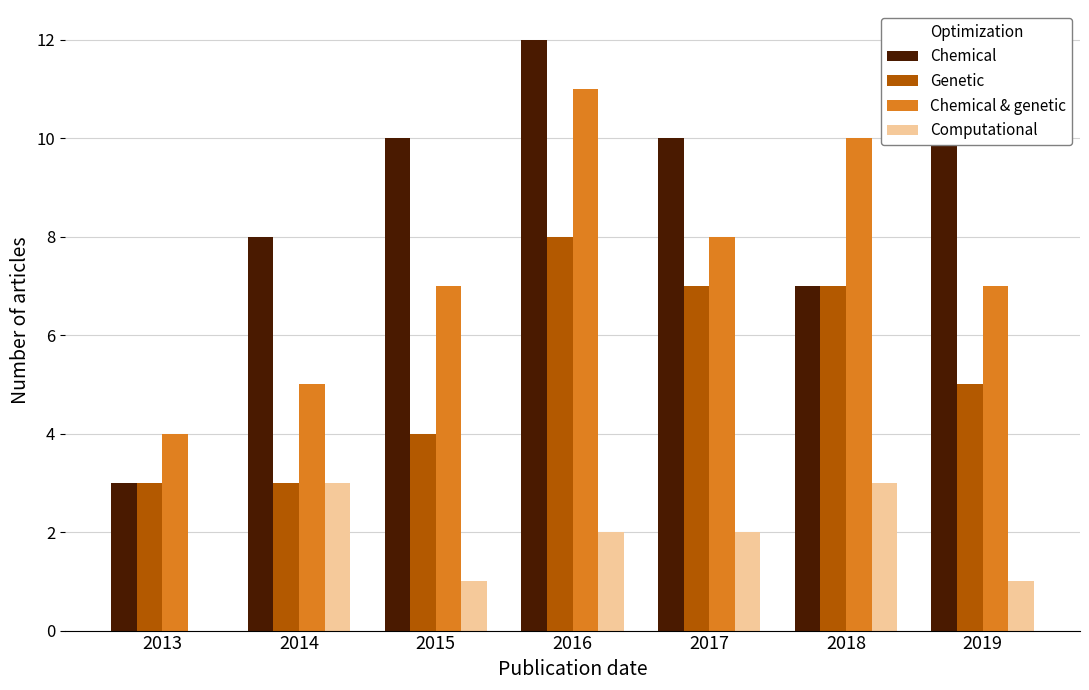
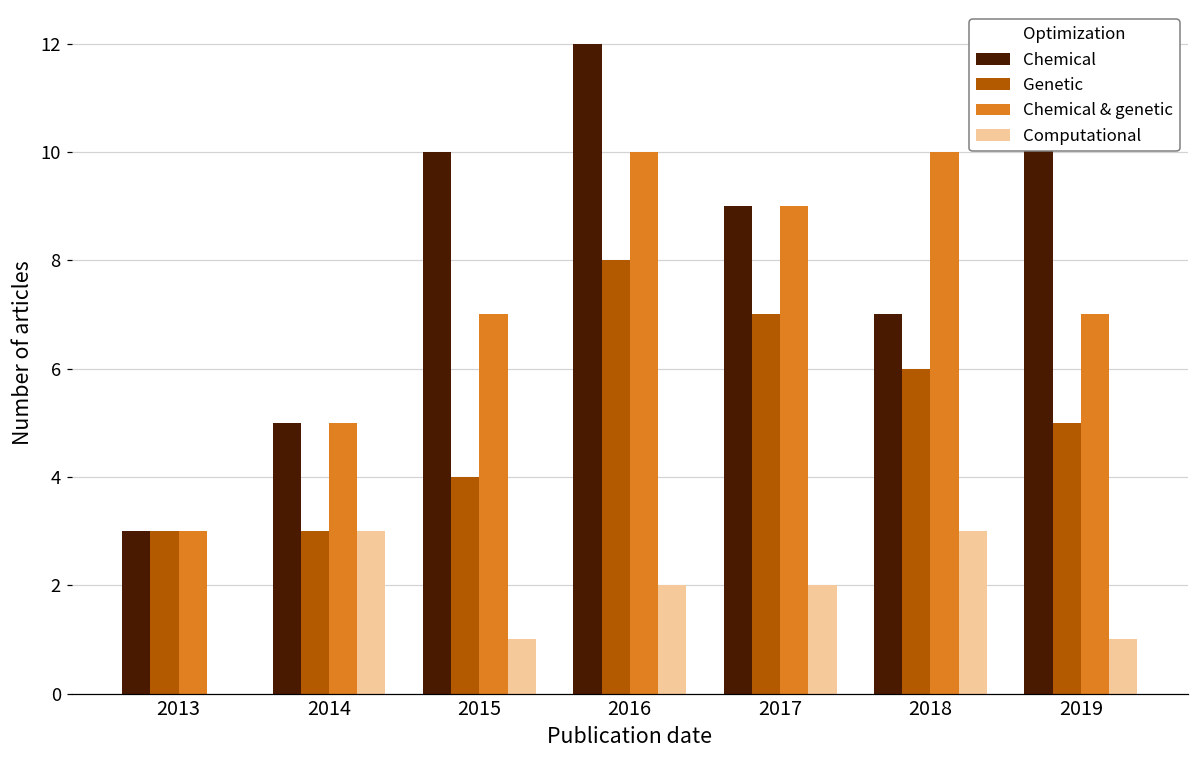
Chemical & genetic, 2013: 4 -> 3
Chemical, 2014: 8 -> 5
Chemical & genetic, 2016: 11 -> 10
Chemical, 2017: 10 -> 9
Chemical & genetic, 2017: 8 -> 9
Genetic, 2018: 7 -> 6
